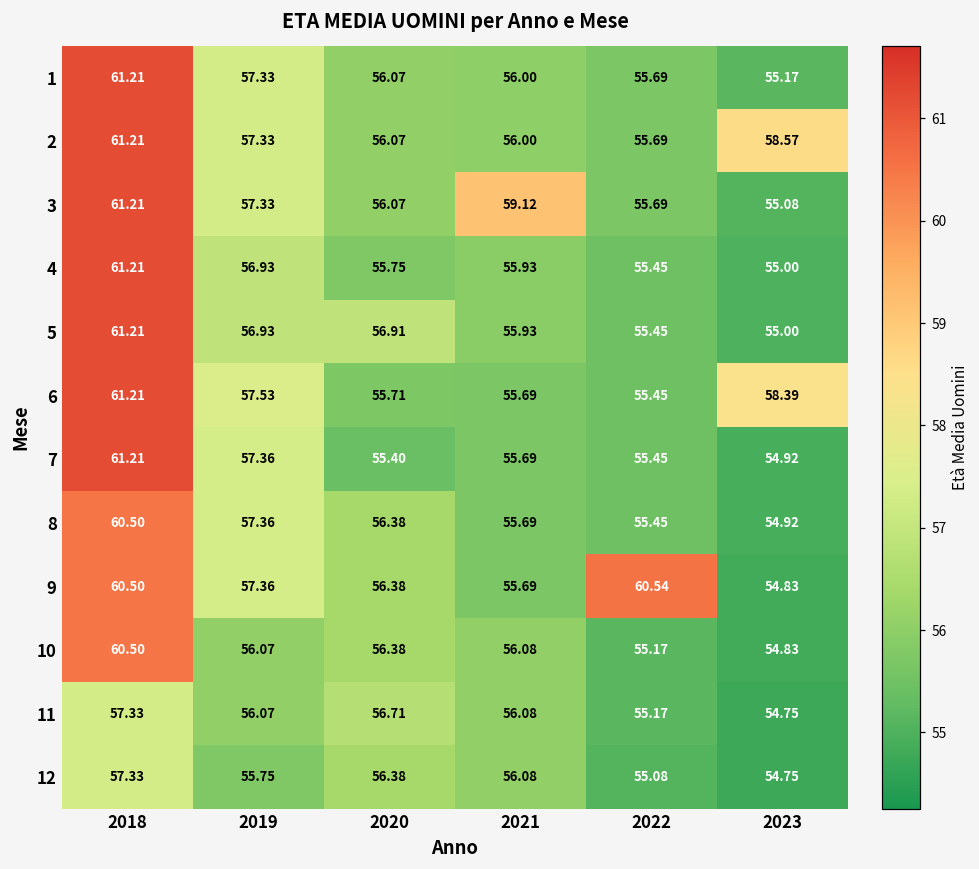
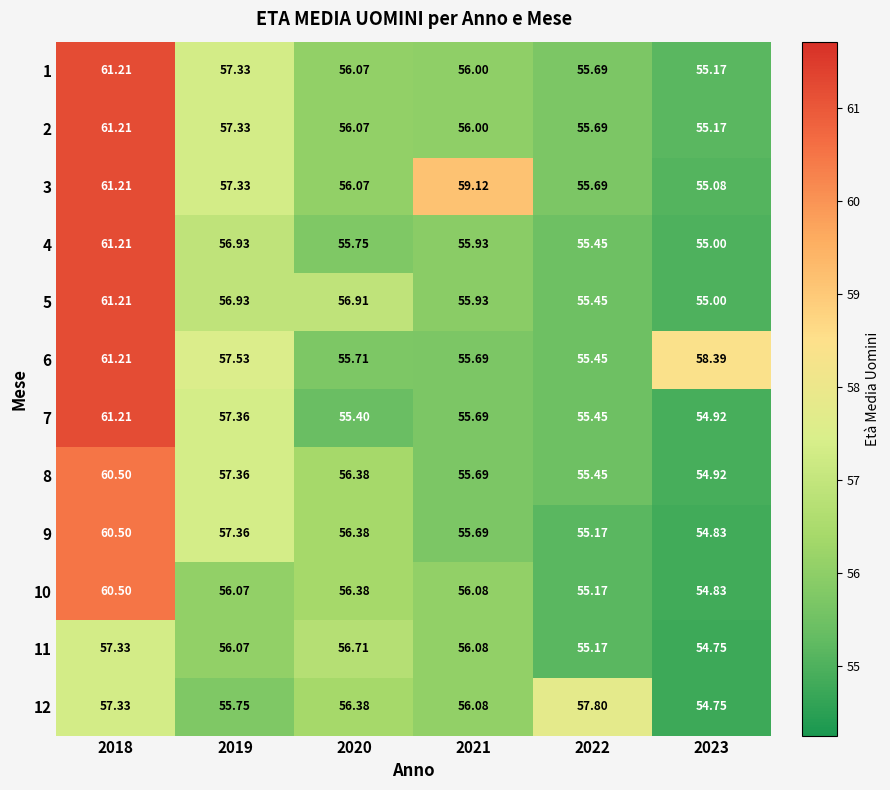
2, 2023: 58.57 -> 55.17
9, 2022: 60.54 -> 55.17
12, 2022: 55.08 -> 57.80
